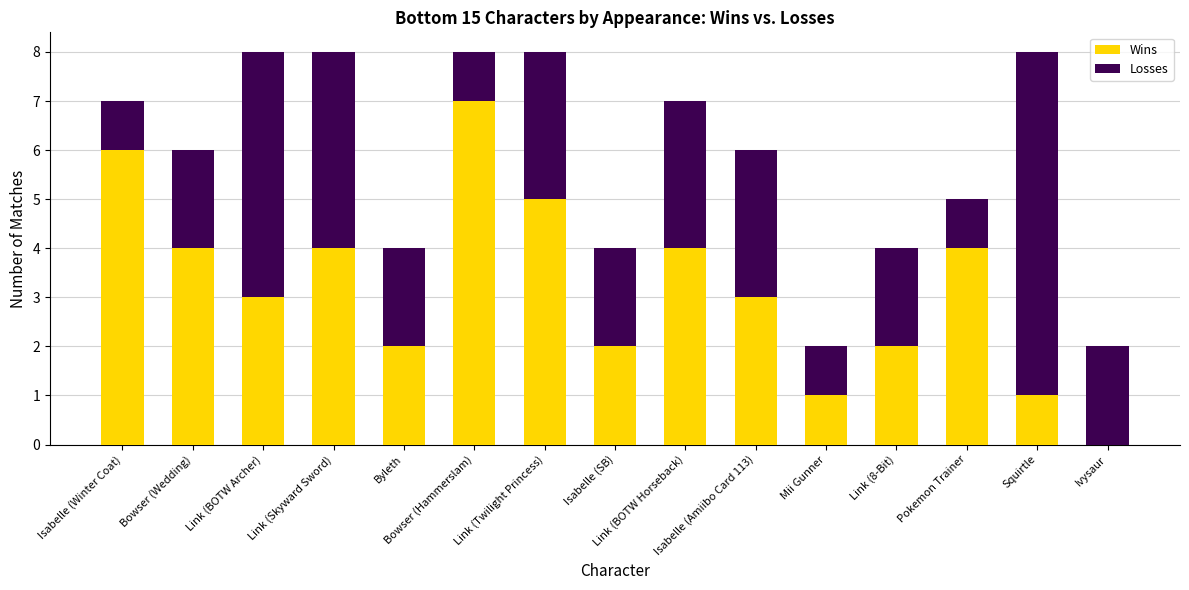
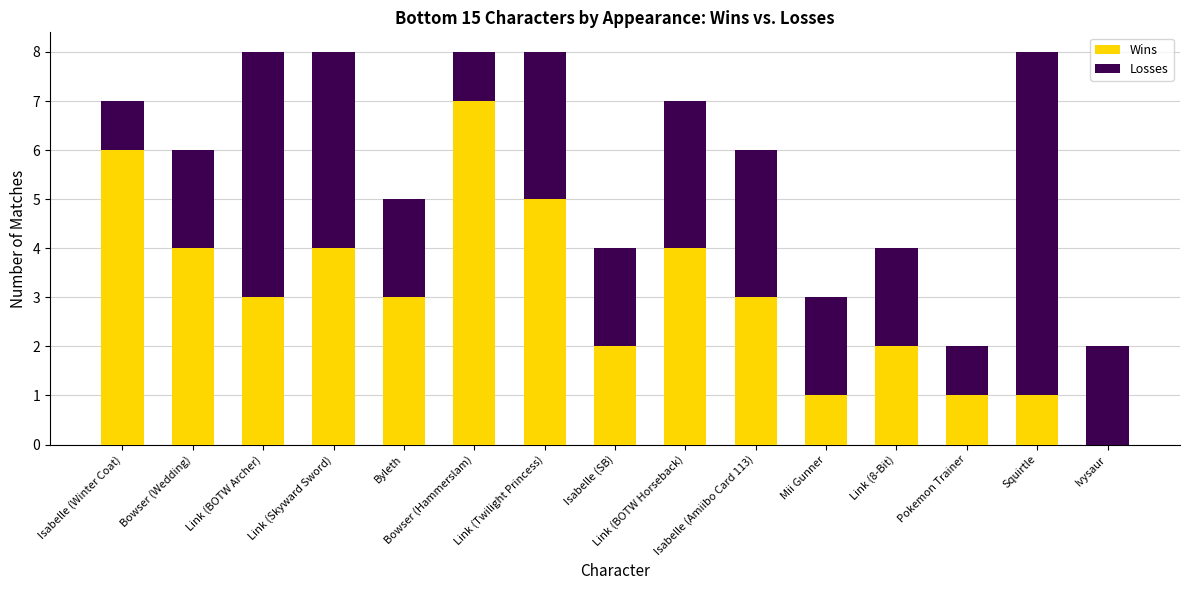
Wins, Byleth: 2 -> 3
Losses, Mii Gunner: 1 -> 2
Wins, Pokemon Trainer: 4 -> 1
